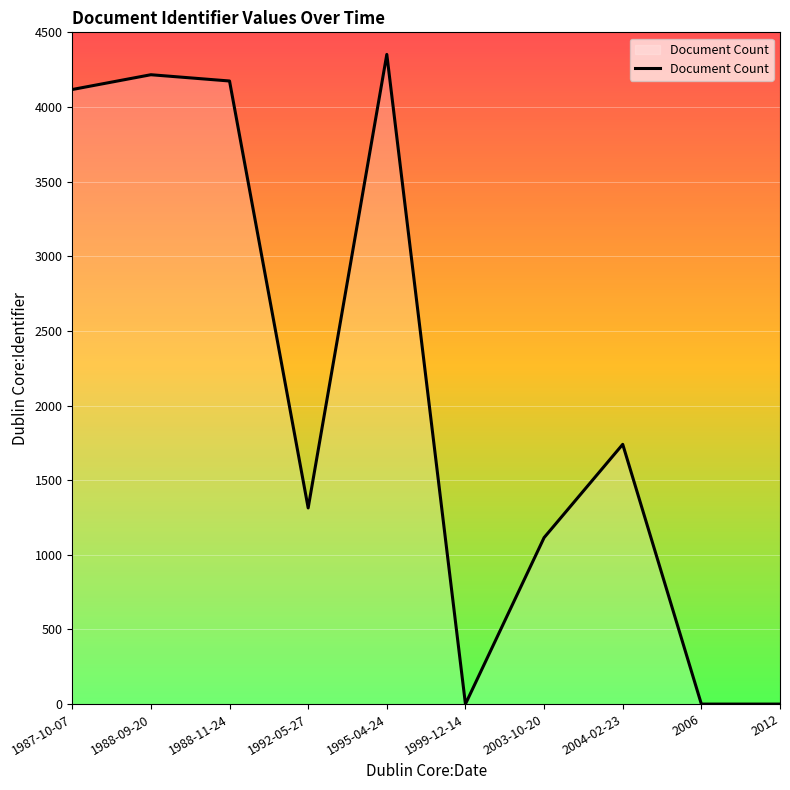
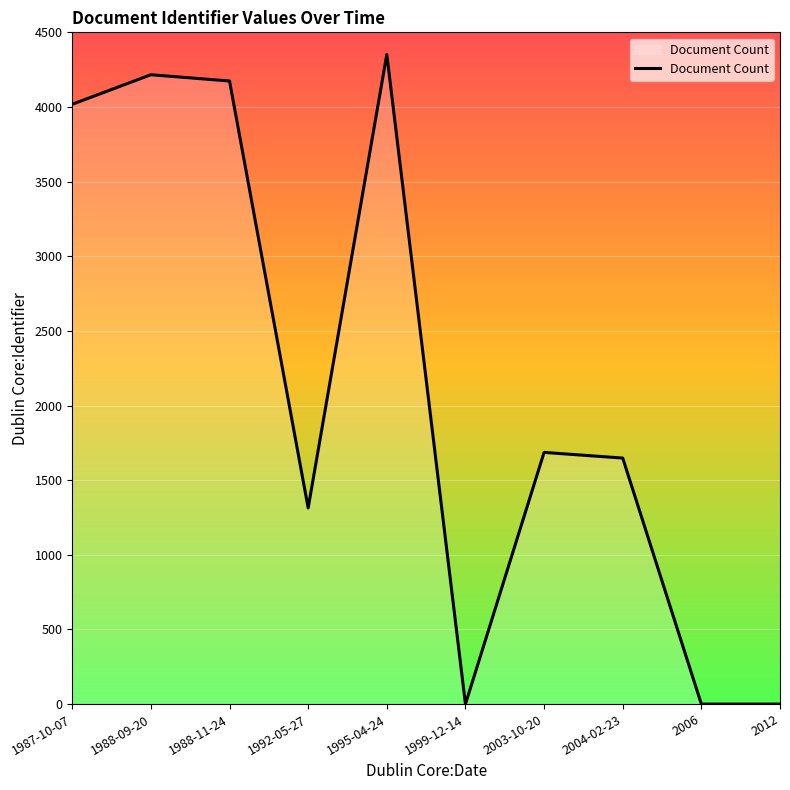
1987-10-07: 4120 -> 4020
2003-10-20: 1120 -> 1690
2004-02-23: 1740 -> 1650
